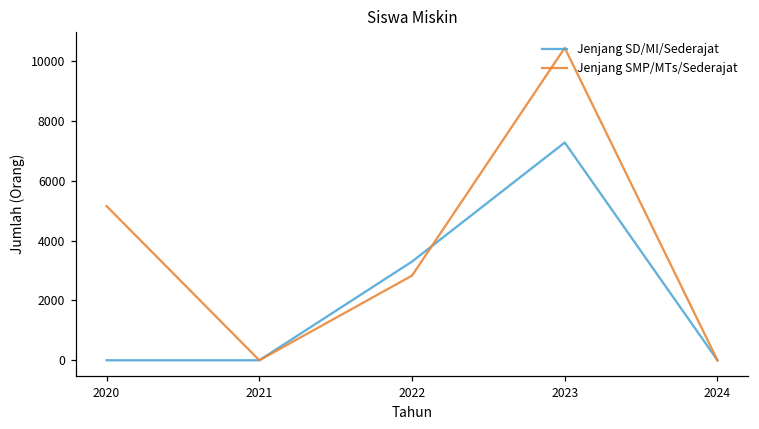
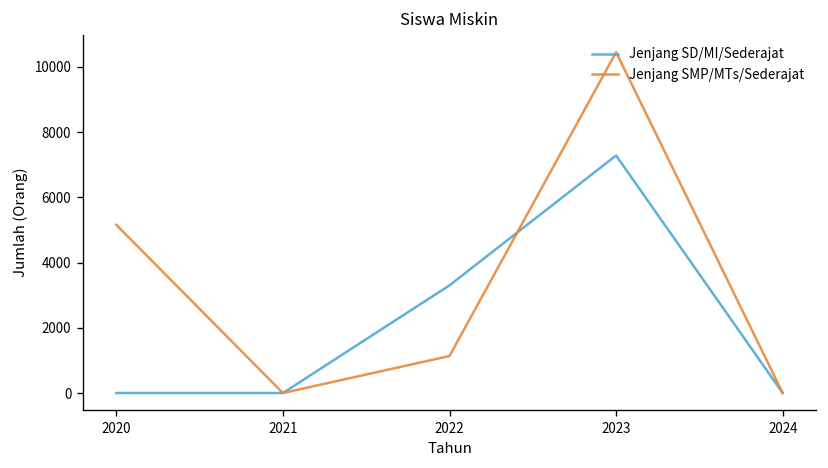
Jenjang SMP/MTs/Sederajat, 2022: 2800 -> 1100
